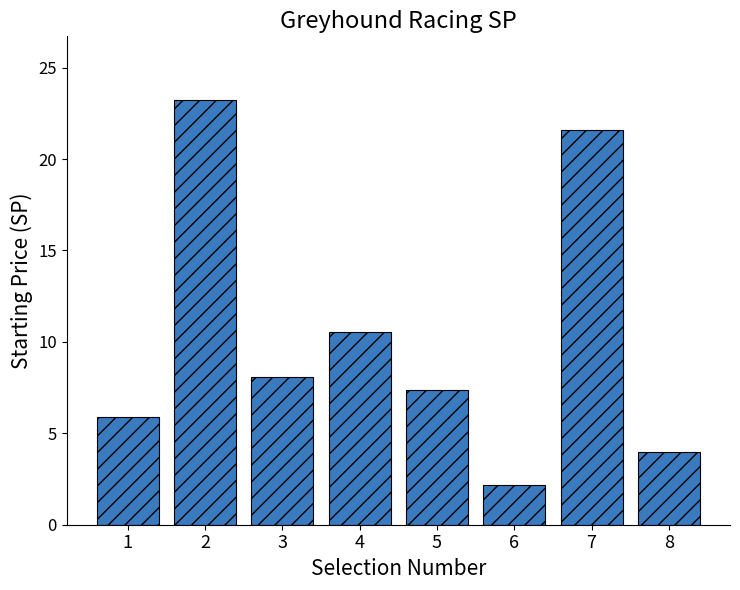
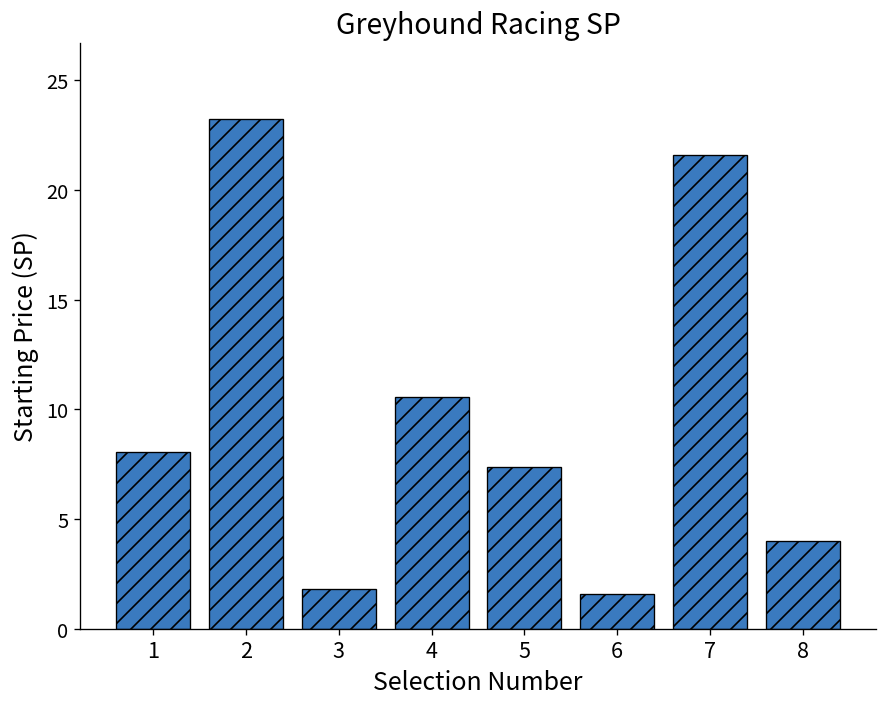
1: 5.9 -> 8.1
3: 8.1 -> 1.8
6: 2.2 -> 1.6
